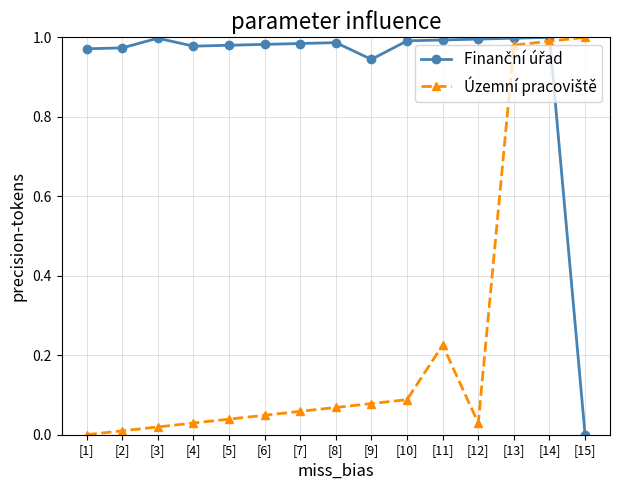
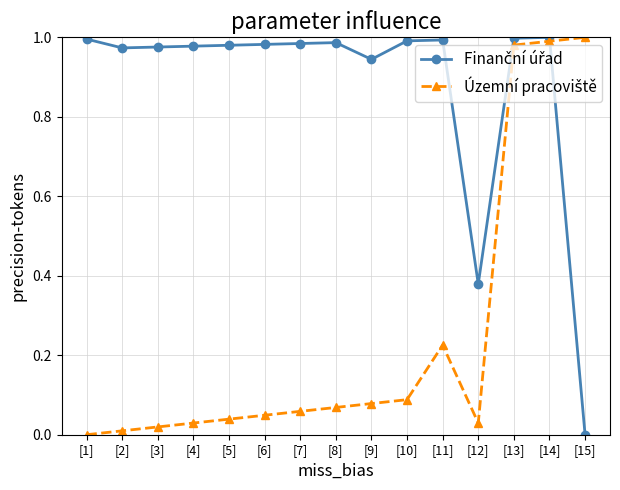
Finanční úřad, [1]: 0.97 -> 1.00
Finanční úřad, [3]: 1.00 -> 0.98
Finanční úřad, [12]: 1.00 -> 0.38
